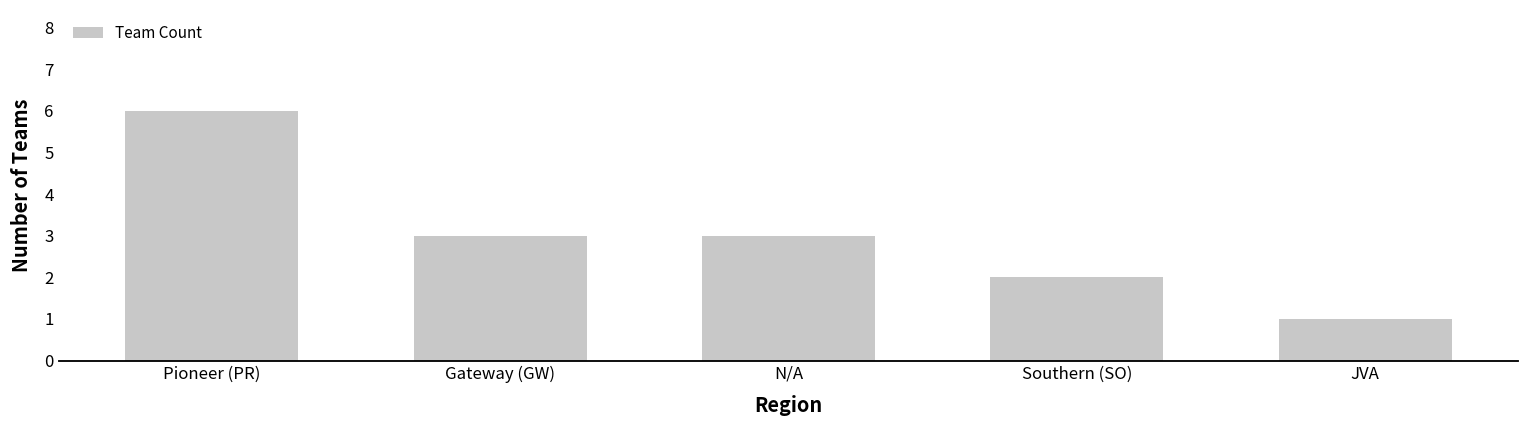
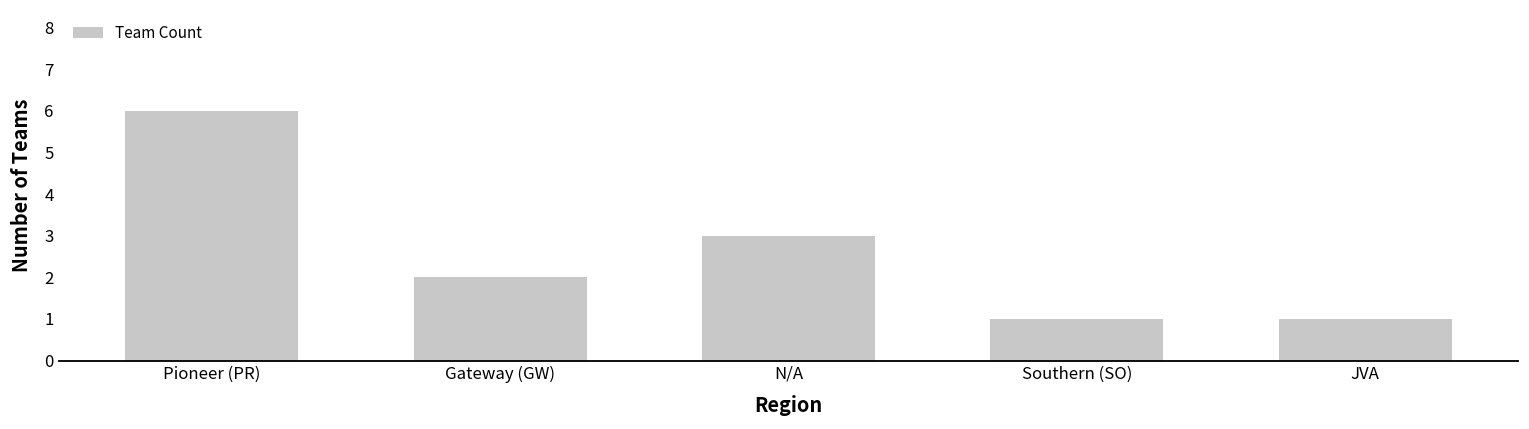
Gateway (GW): 3 -> 2
Southern (SO): 2 -> 1
